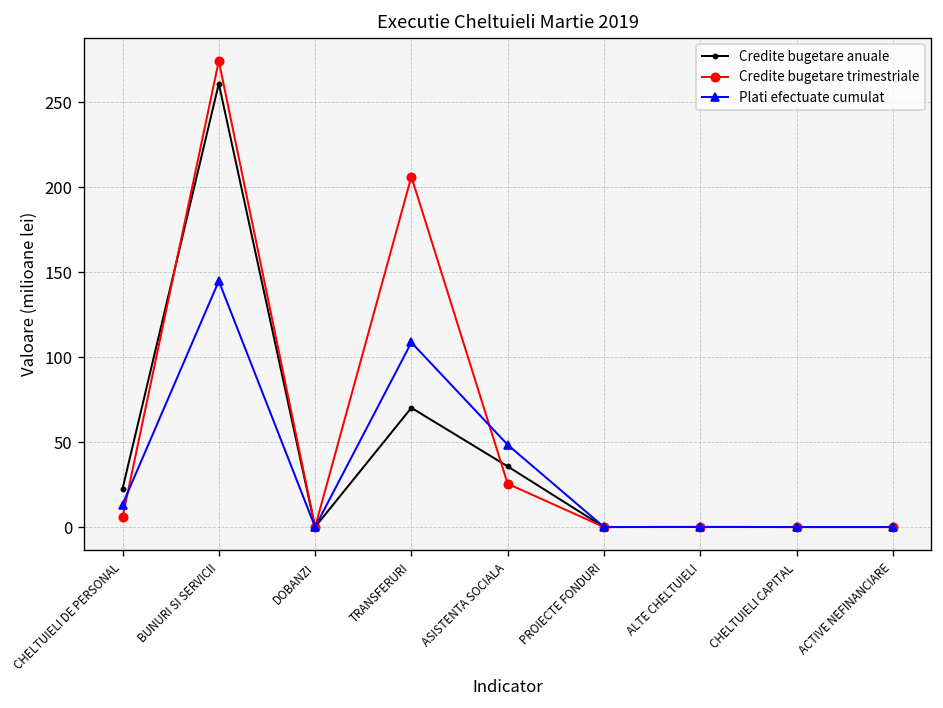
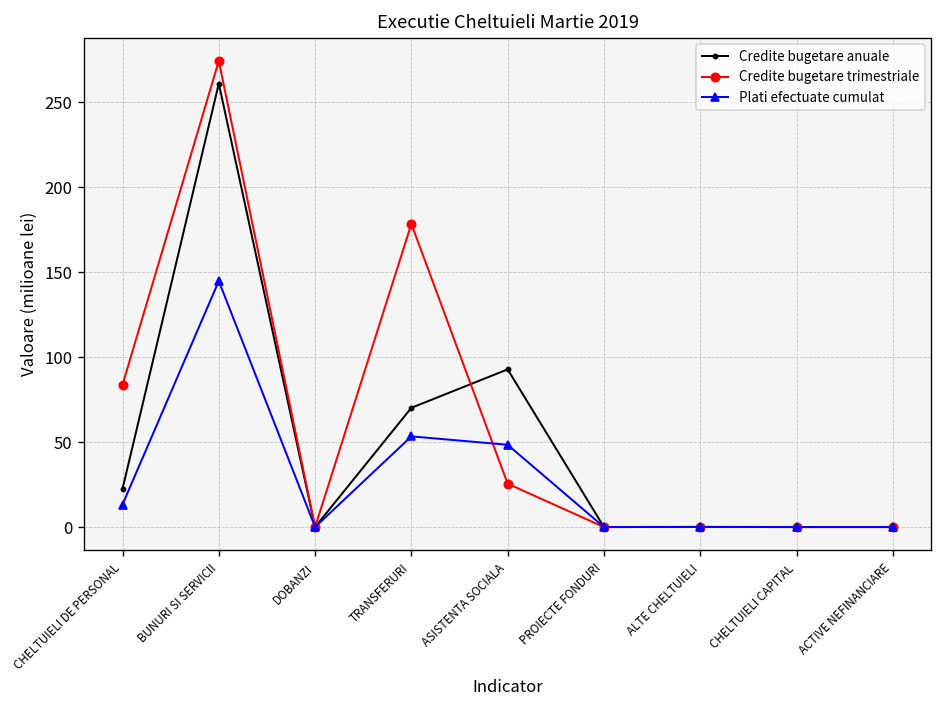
Credite bugetare trimestriale, CHELTUIELI DE PERSONAL: 6 -> 84
Credite bugetare trimestriale, TRANSFERURI: 206 -> 178
Plati efectuate cumulat, TRANSFERURI: 109 -> 53
Credite bugetare anuale, ASISTENTA SOCIALA: 36 -> 93
